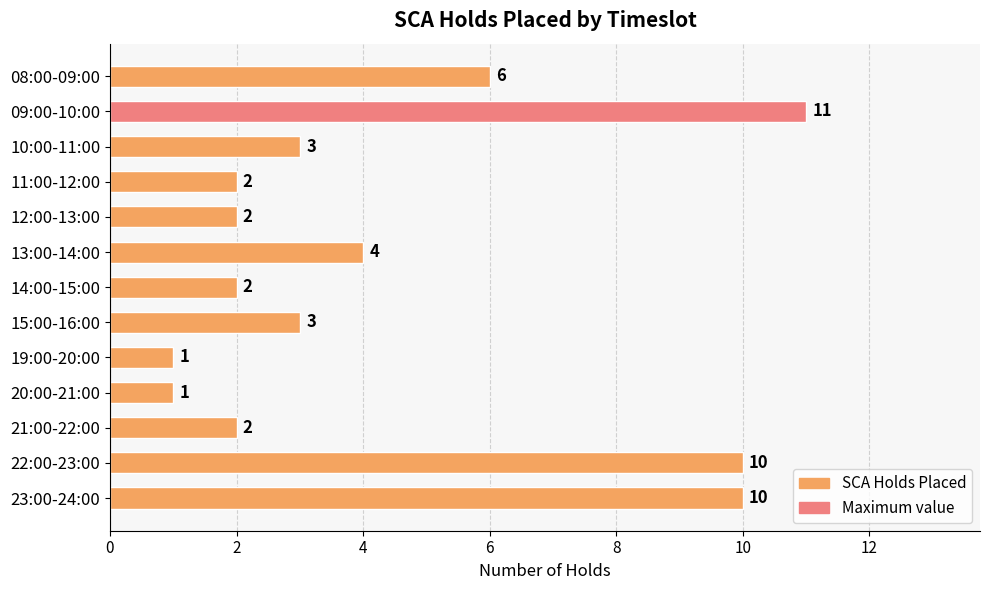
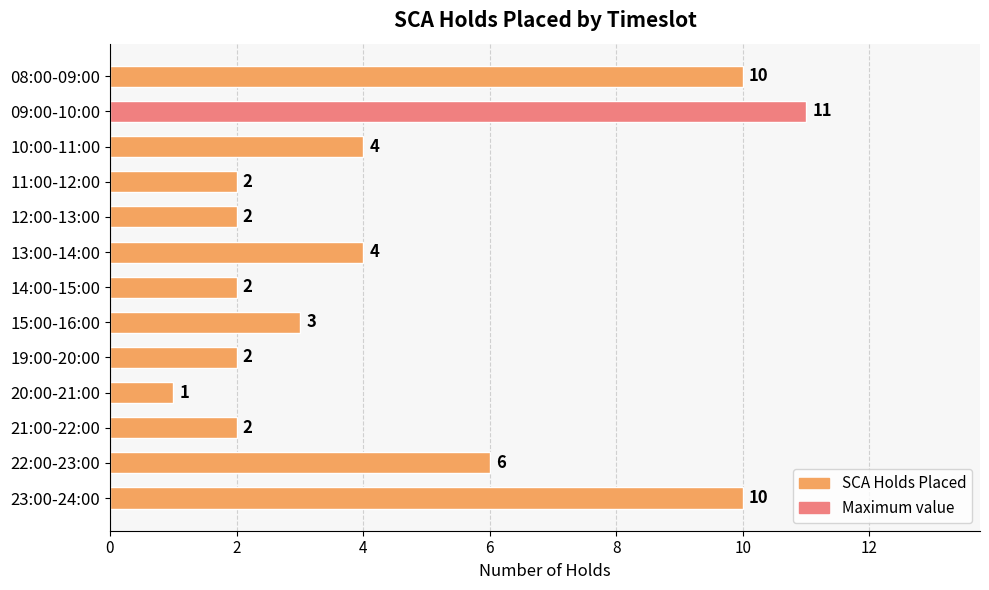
08:00-09:00: 6 -> 10
10:00-11:00: 3 -> 4
19:00-20:00: 1 -> 2
22:00-23:00: 10 -> 6
